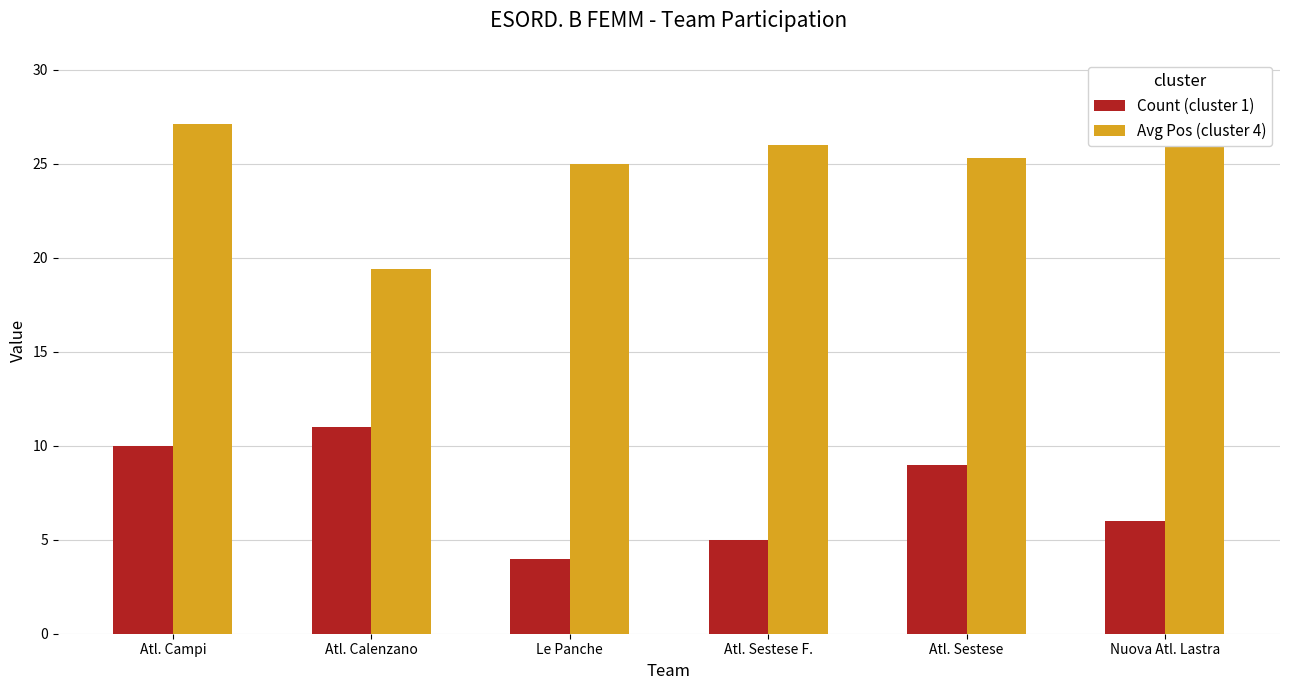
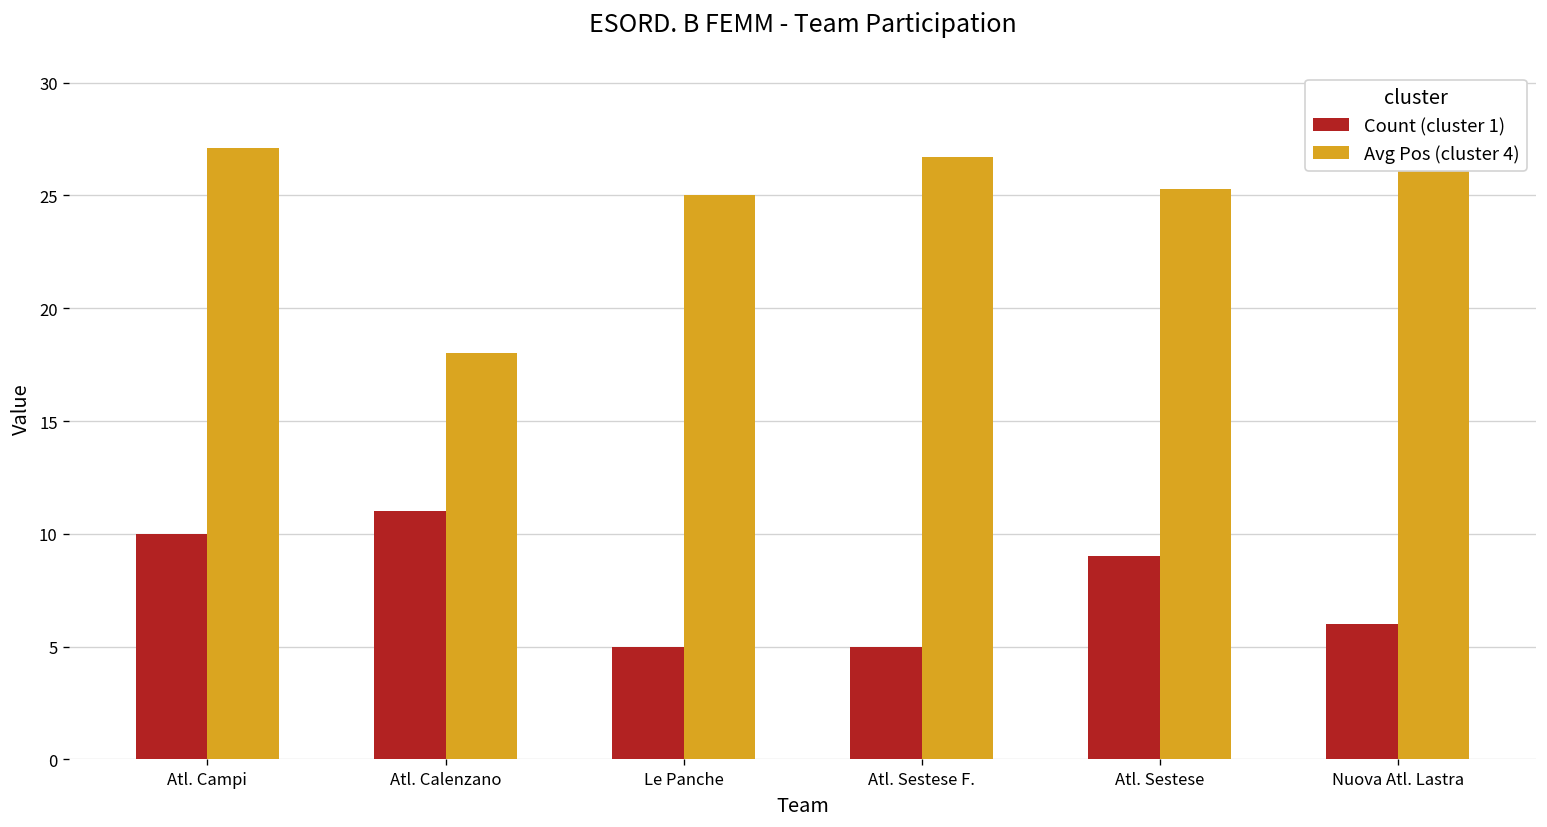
Avg Pos (cluster 4), Atl. Calenzano: 19.4 -> 18.0
Count (cluster 1), Le Panche: 4 -> 5
Avg Pos (cluster 4), Atl. Sestese F.: 26.0 -> 26.7
